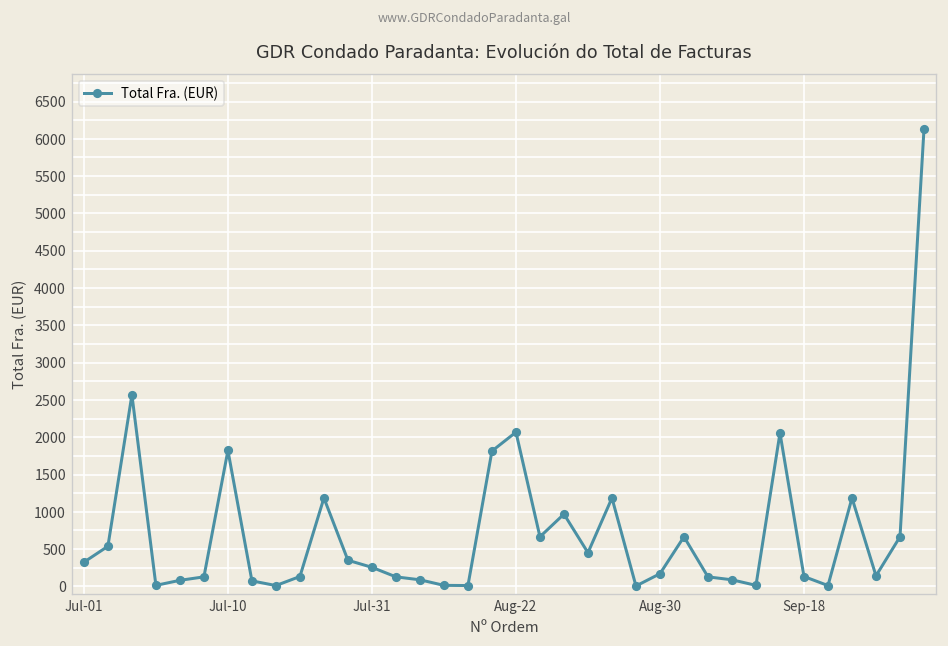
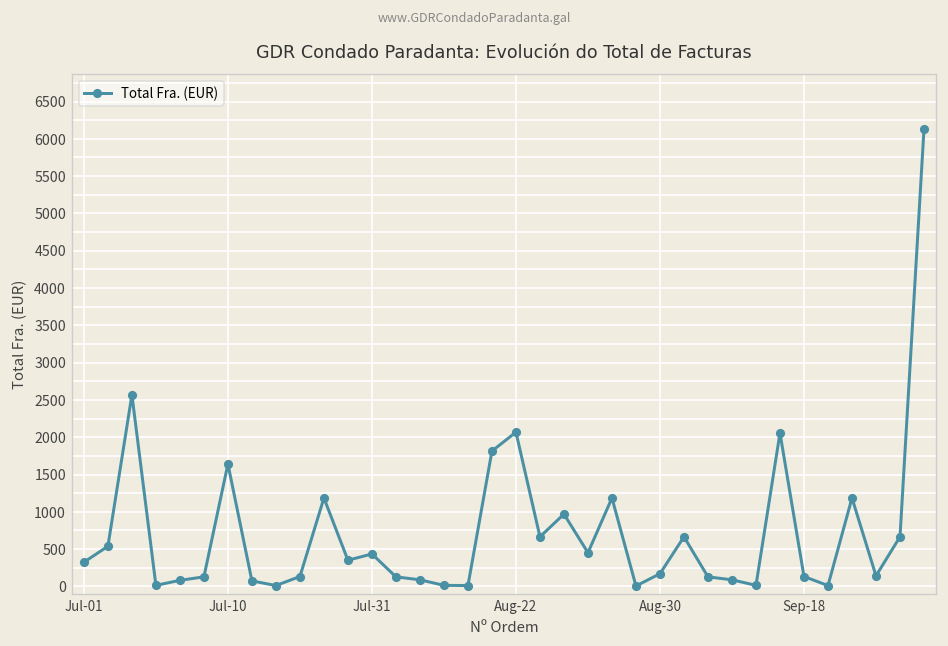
Jul-10: 1800 -> 1600
Jul-31: 300 -> 400
